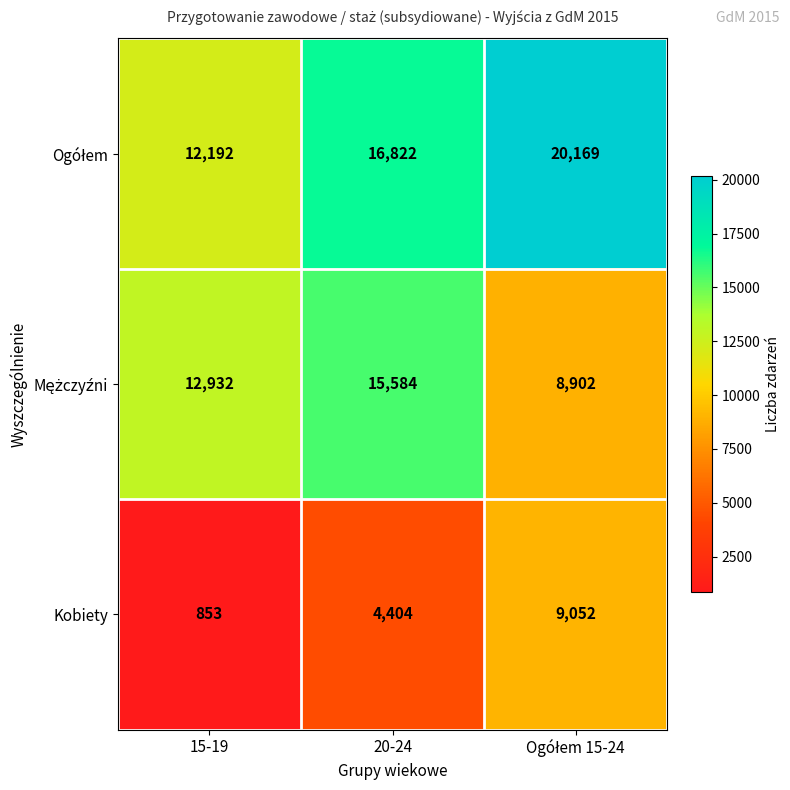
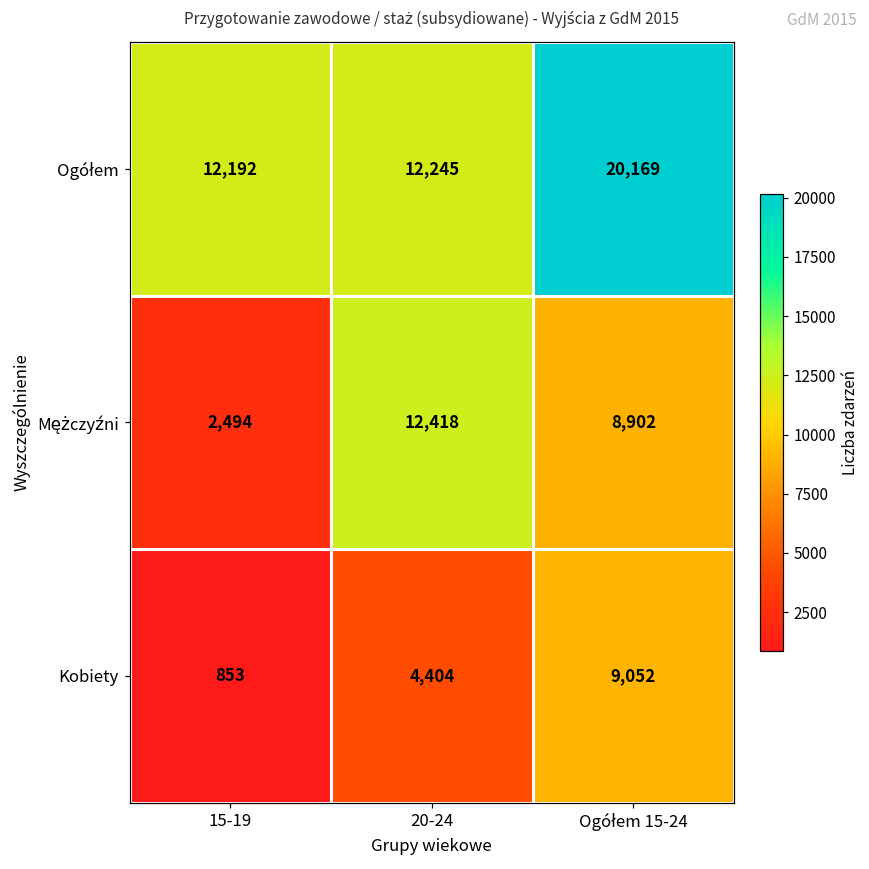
Ogółem, 20-24: 16,822 -> 12,245
Mężczyźni, 15-19: 12,932 -> 2,494
Mężczyźni, 20-24: 15,584 -> 12,418
